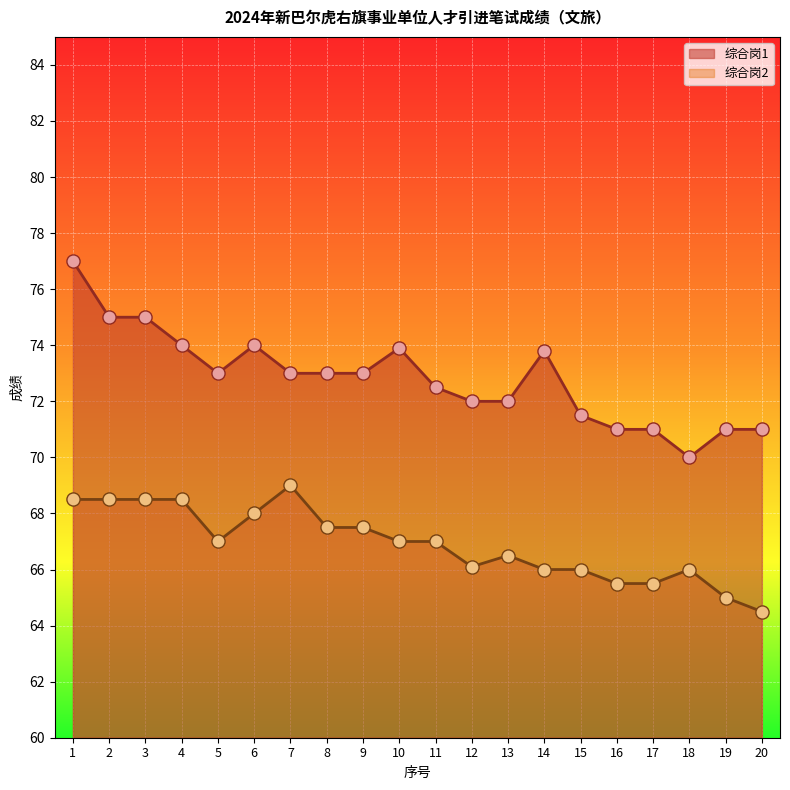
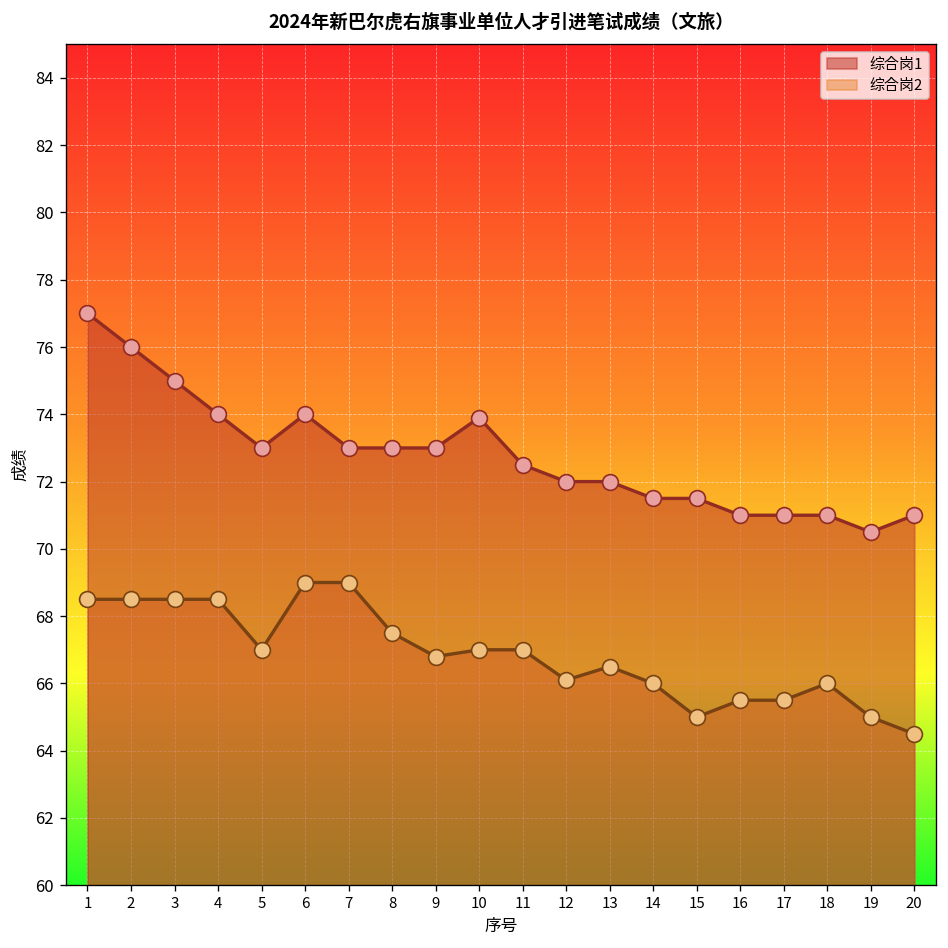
综合岗1, 2: 75 -> 76
综合岗2, 6: 68 -> 69
综合岗2, 9: 67.5 -> 66.8
综合岗1, 14: 73.8 -> 71.5
综合岗2, 15: 66 -> 65
综合岗1, 18: 70 -> 71
综合岗1, 19: 71.0 -> 70.5
